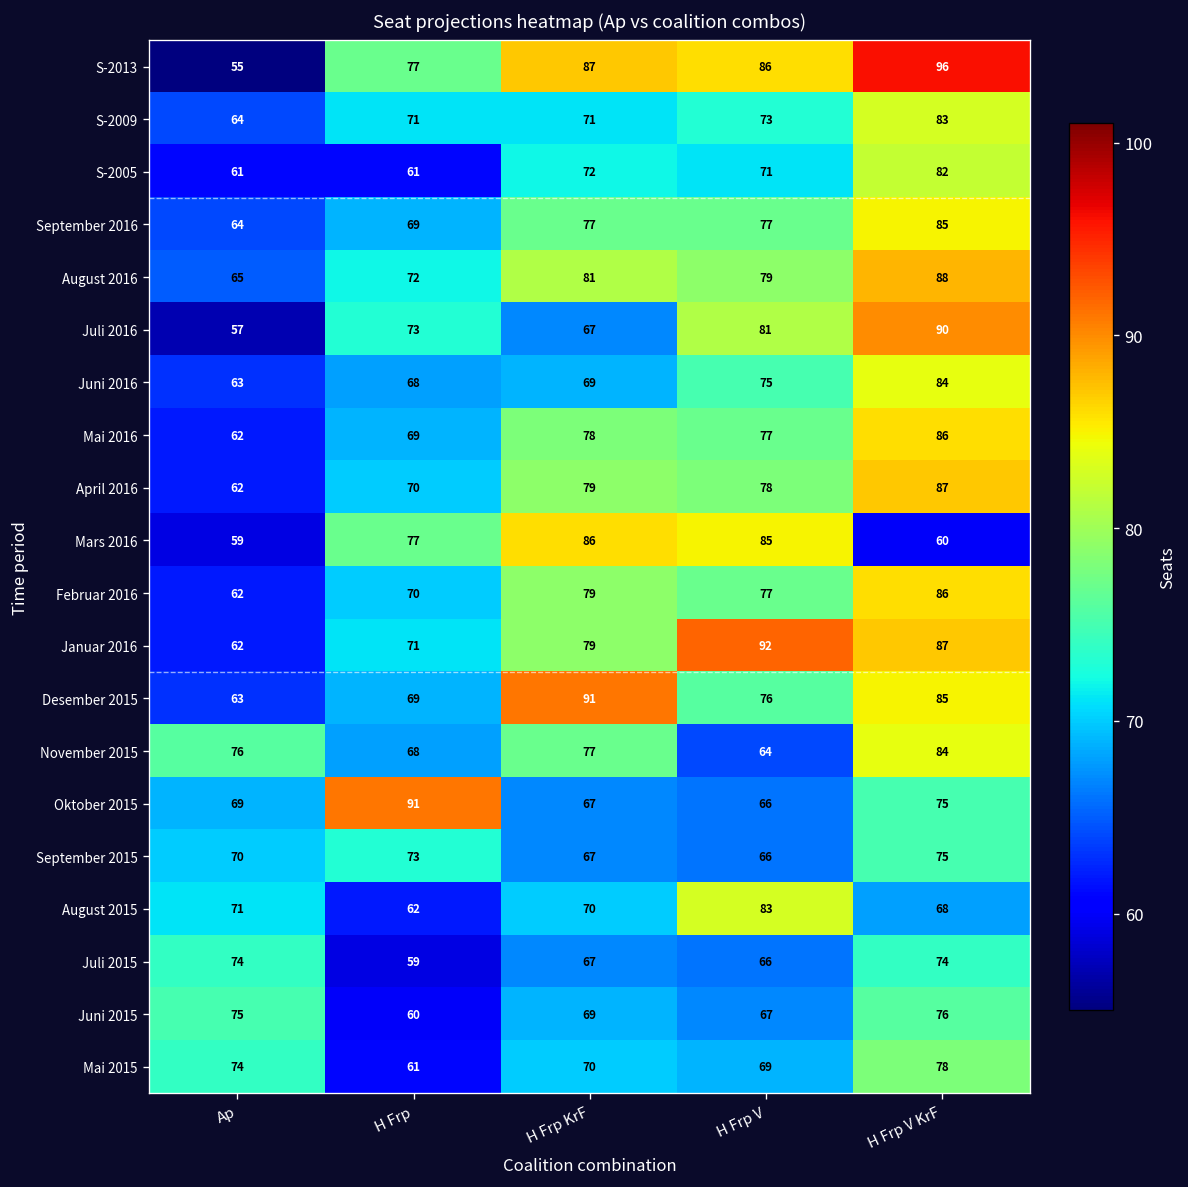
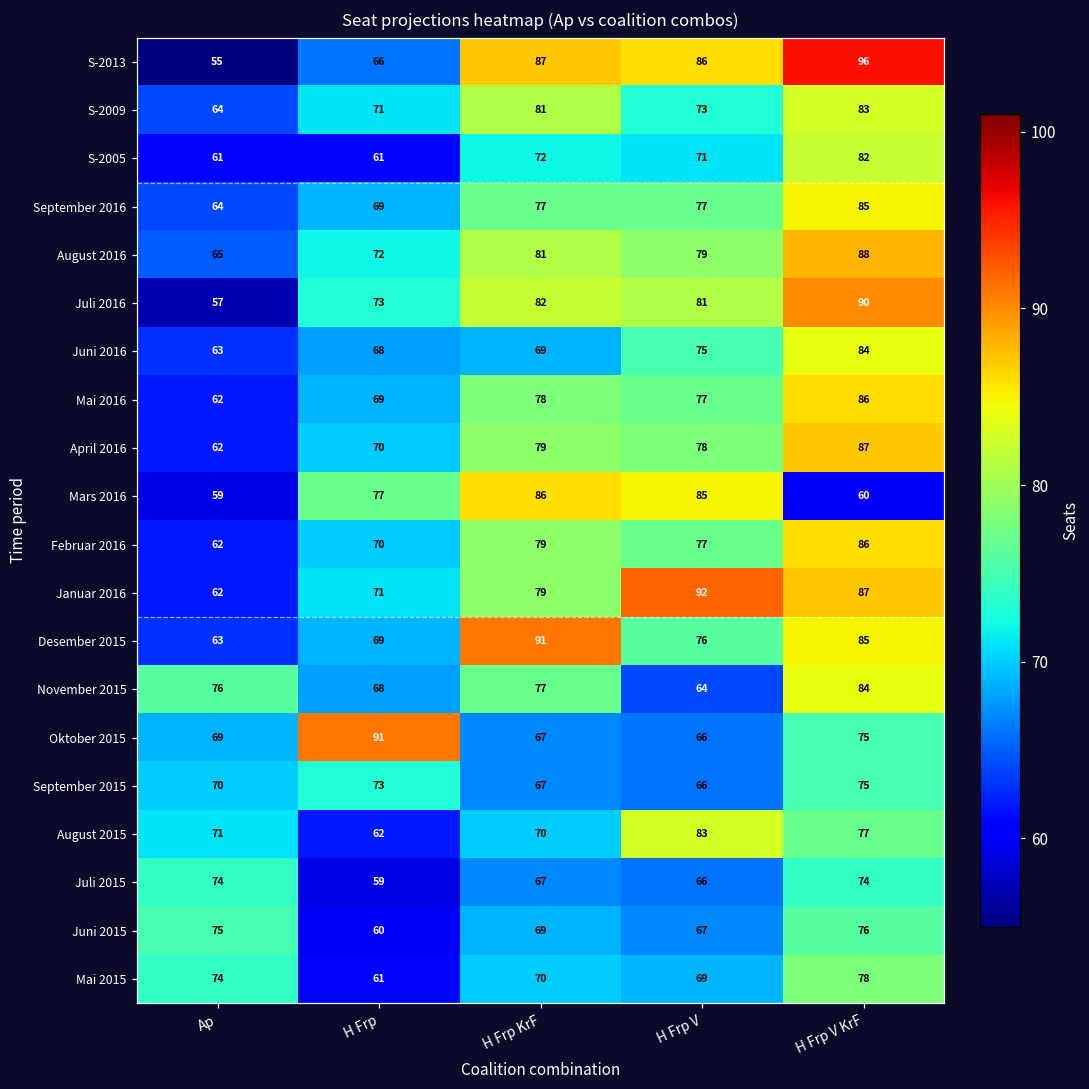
S-2013, H Frp: 77 -> 66
S-2009, H Frp KrF: 71 -> 81
Juli 2016, H Frp KrF: 67 -> 82
August 2015, H Frp V KrF: 68 -> 77
